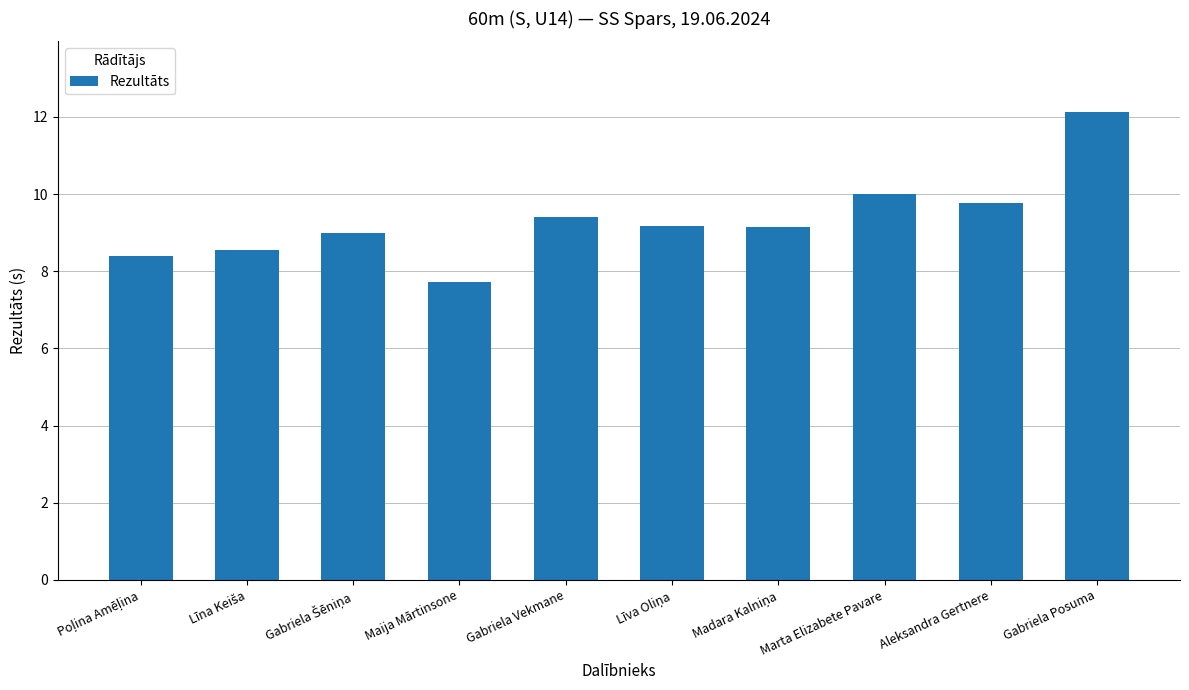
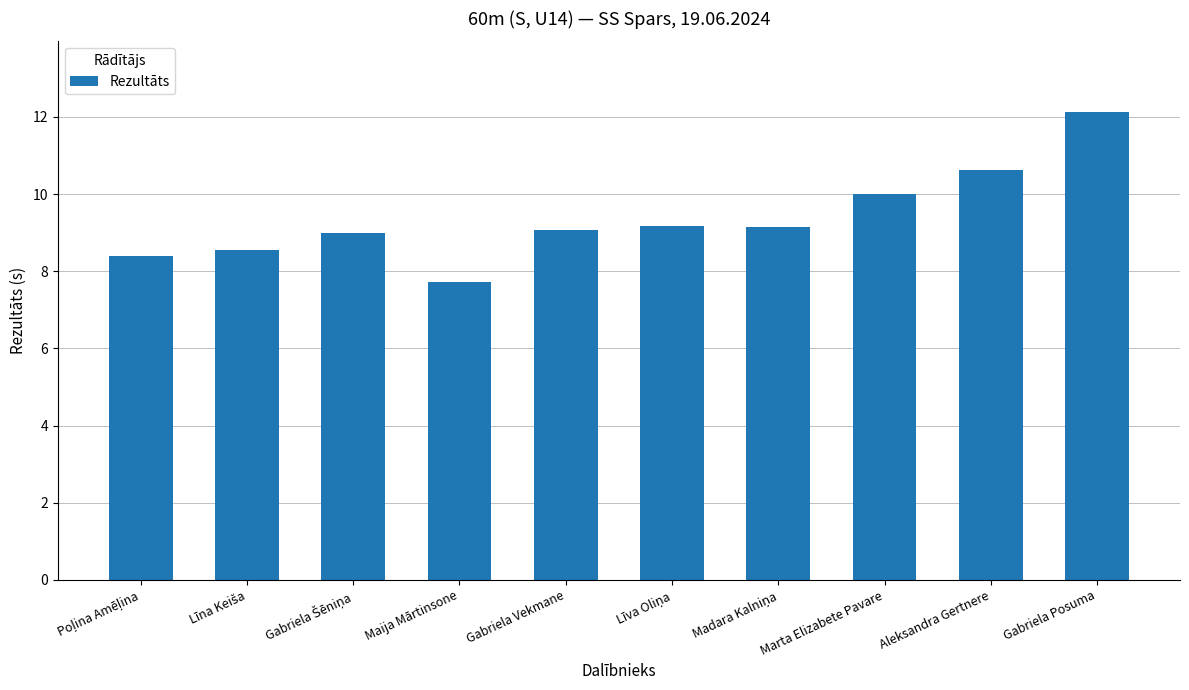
Gabriela Vekmane: 9.4 -> 9.1
Aleksandra Gertnere: 9.8 -> 10.6
